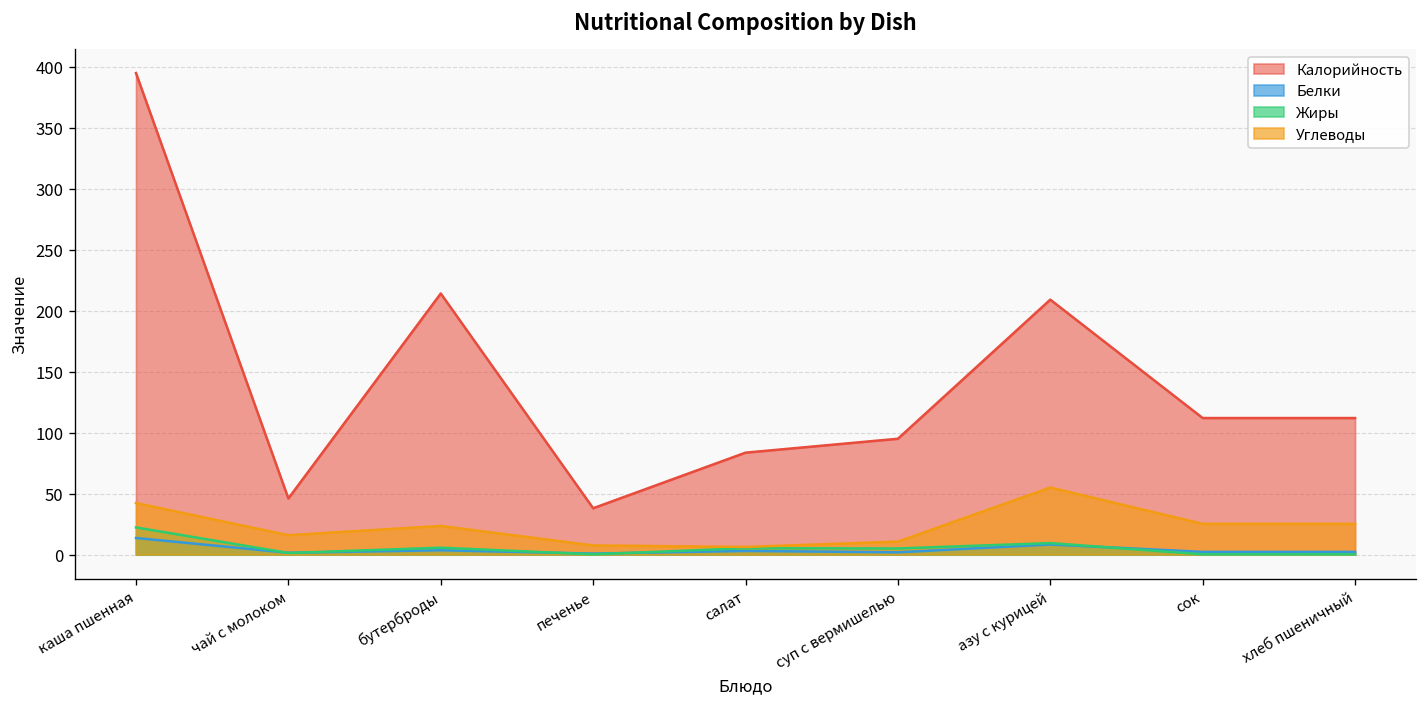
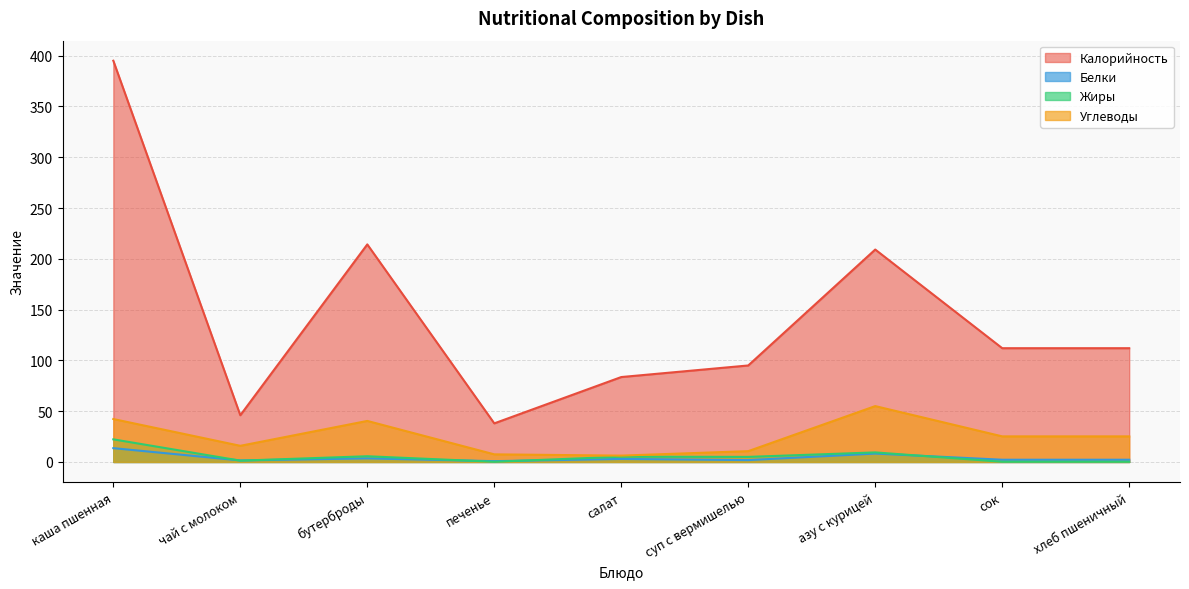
Углеводы, бутерброды: 24 -> 40
